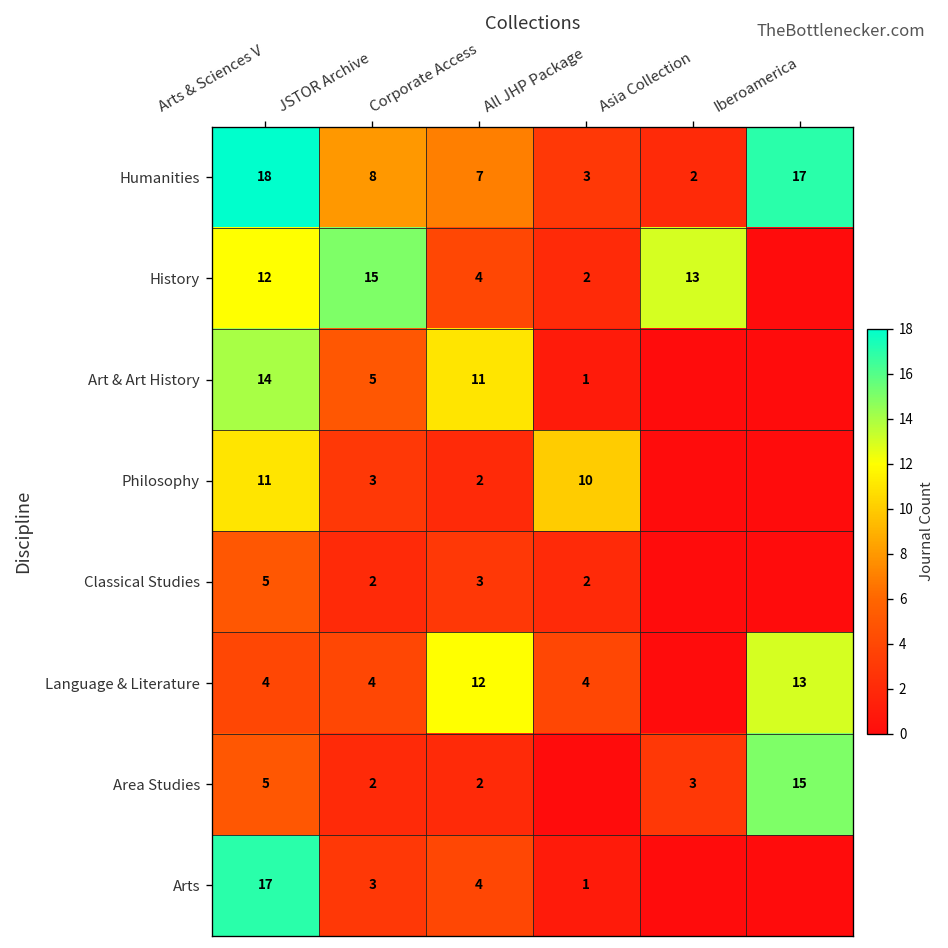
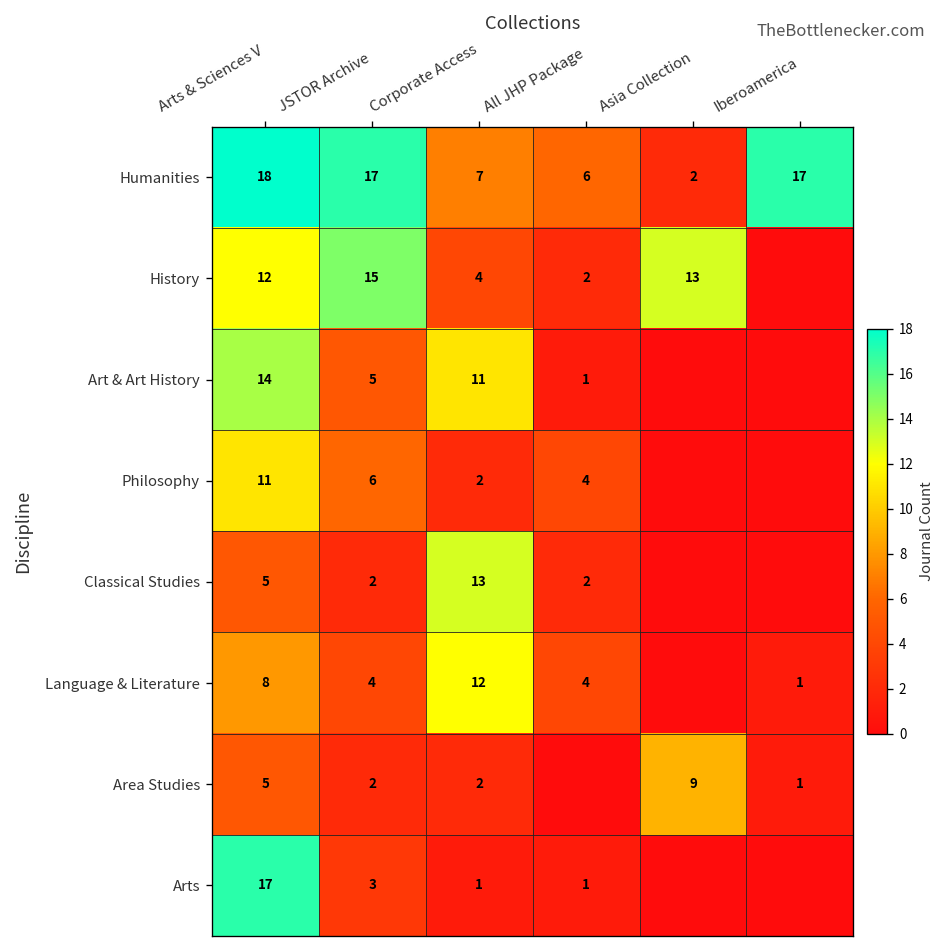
Humanities, JSTOR Archive: 8 -> 17
Humanities, All JHP Package: 3 -> 6
Philosophy, JSTOR Archive: 3 -> 6
Philosophy, All JHP Package: 10 -> 4
Classical Studies, Corporate Access: 3 -> 13
Language & Literature, Arts & Sciences V: 4 -> 8
Language & Literature, Iberoamerica: 13 -> 1
Area Studies, Asia Collection: 3 -> 9
Area Studies, Iberoamerica: 15 -> 1
Arts, Corporate Access: 4 -> 1
